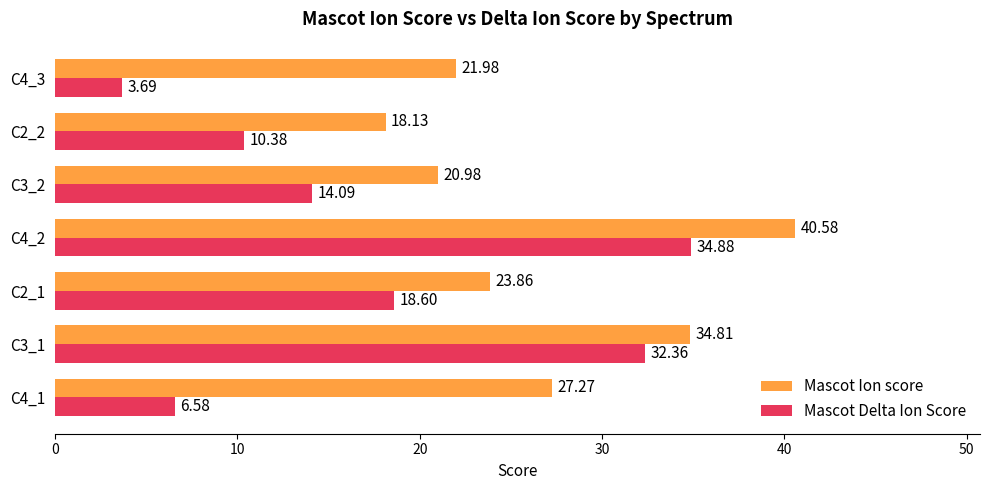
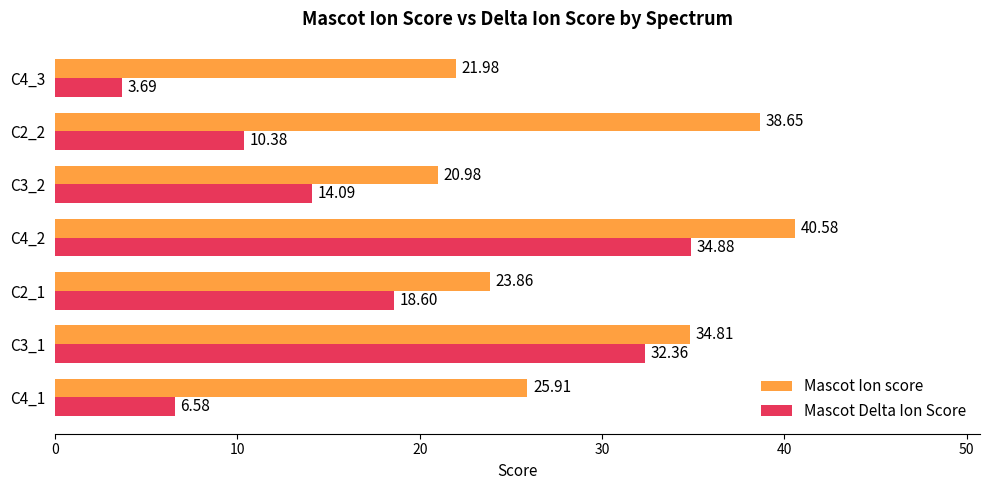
Mascot Ion score, C2_2: 18.13 -> 38.65
Mascot Ion score, C4_1: 27.27 -> 25.91
